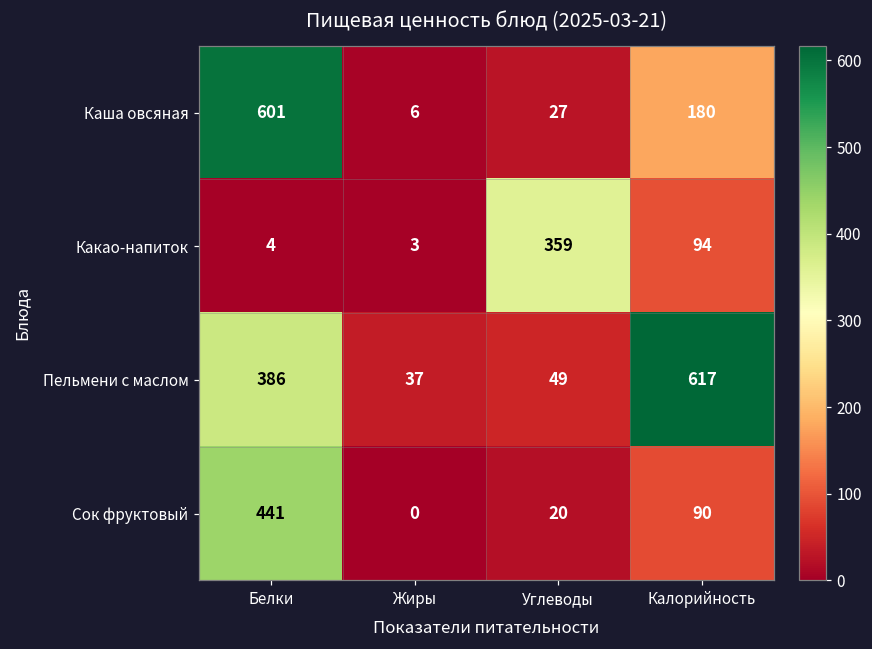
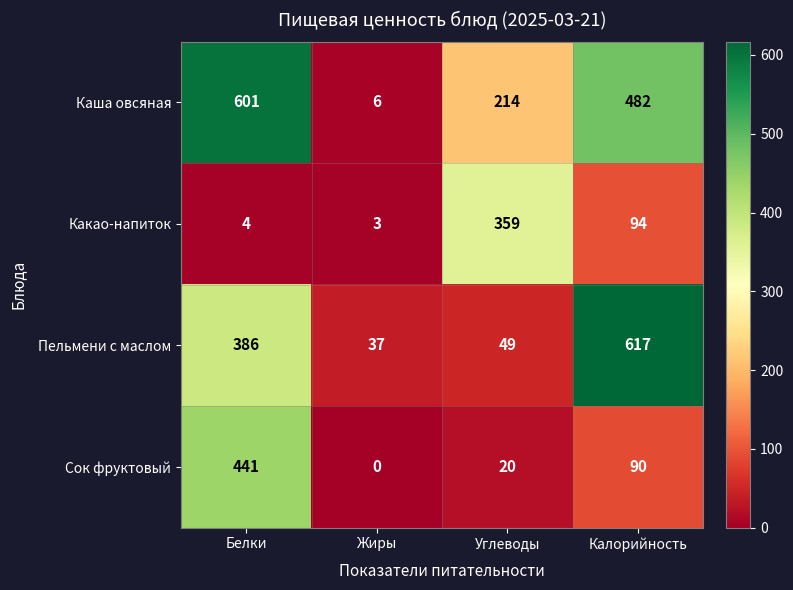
Каша овсяная, Углеводы: 27 -> 214
Каша овсяная, Калорийность: 180 -> 482
